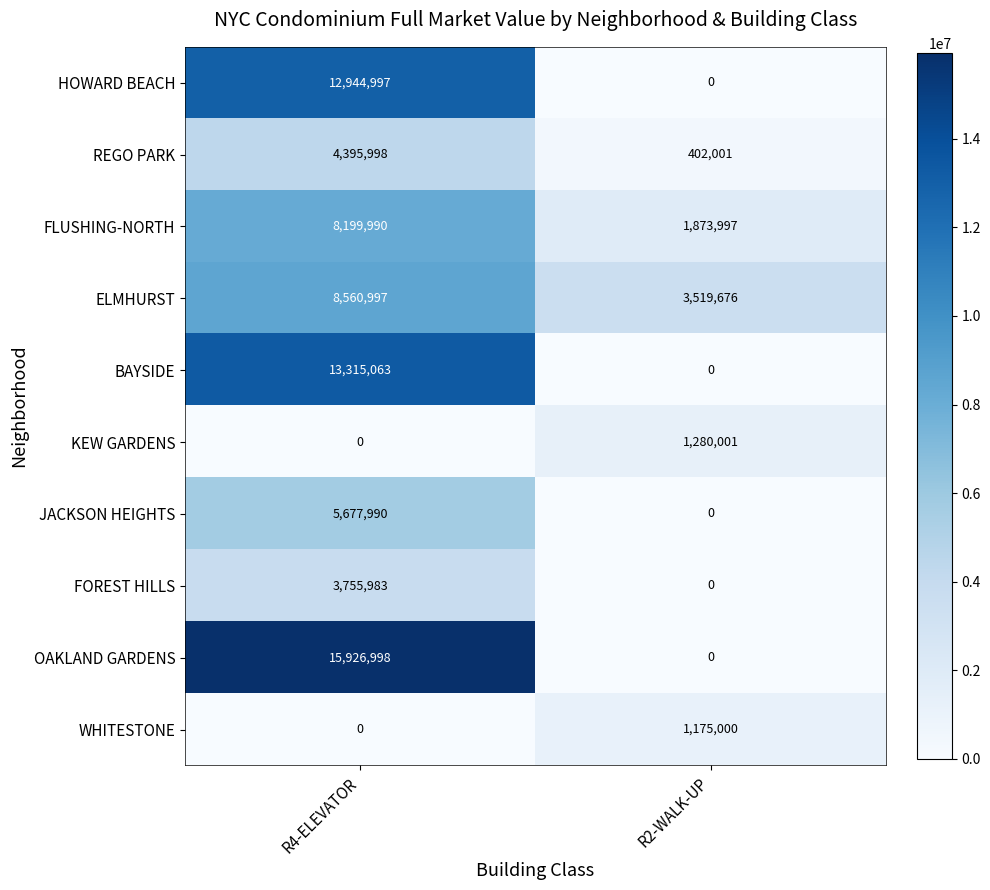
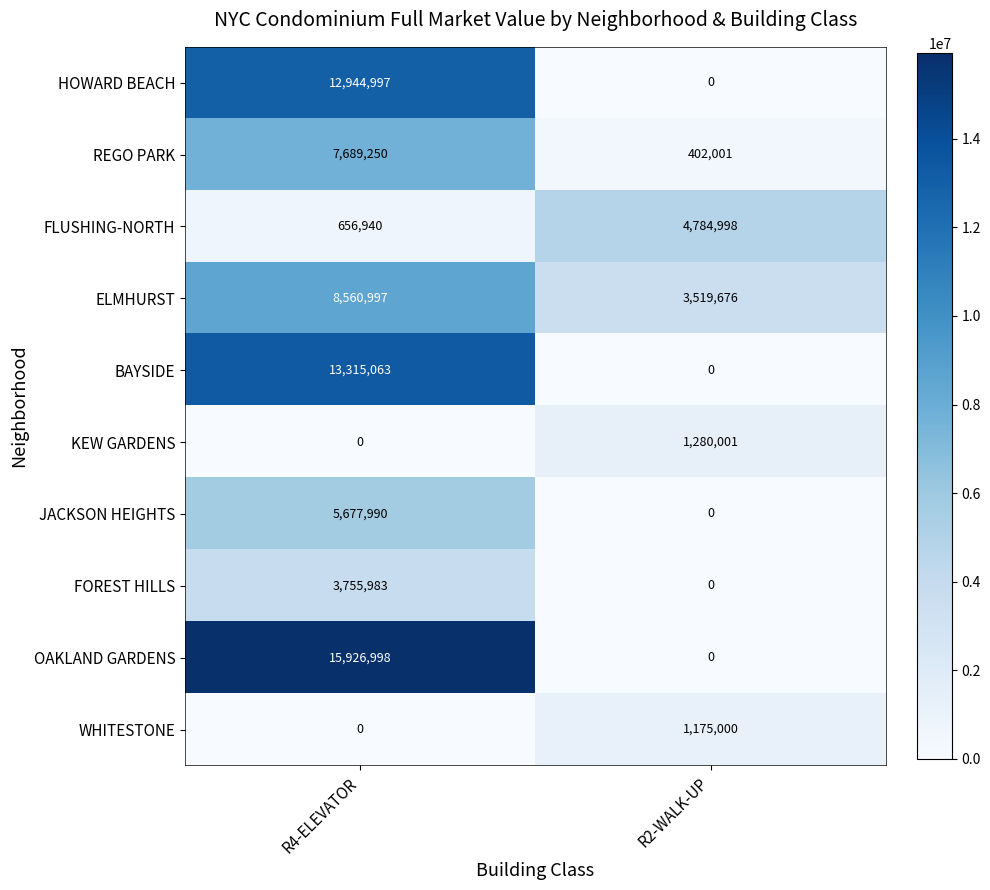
REGO PARK, R4-ELEVATOR: 4,395,998 -> 7,689,250
FLUSHING-NORTH, R4-ELEVATOR: 8,199,990 -> 656,940
FLUSHING-NORTH, R2-WALK-UP: 1,873,997 -> 4,784,998
